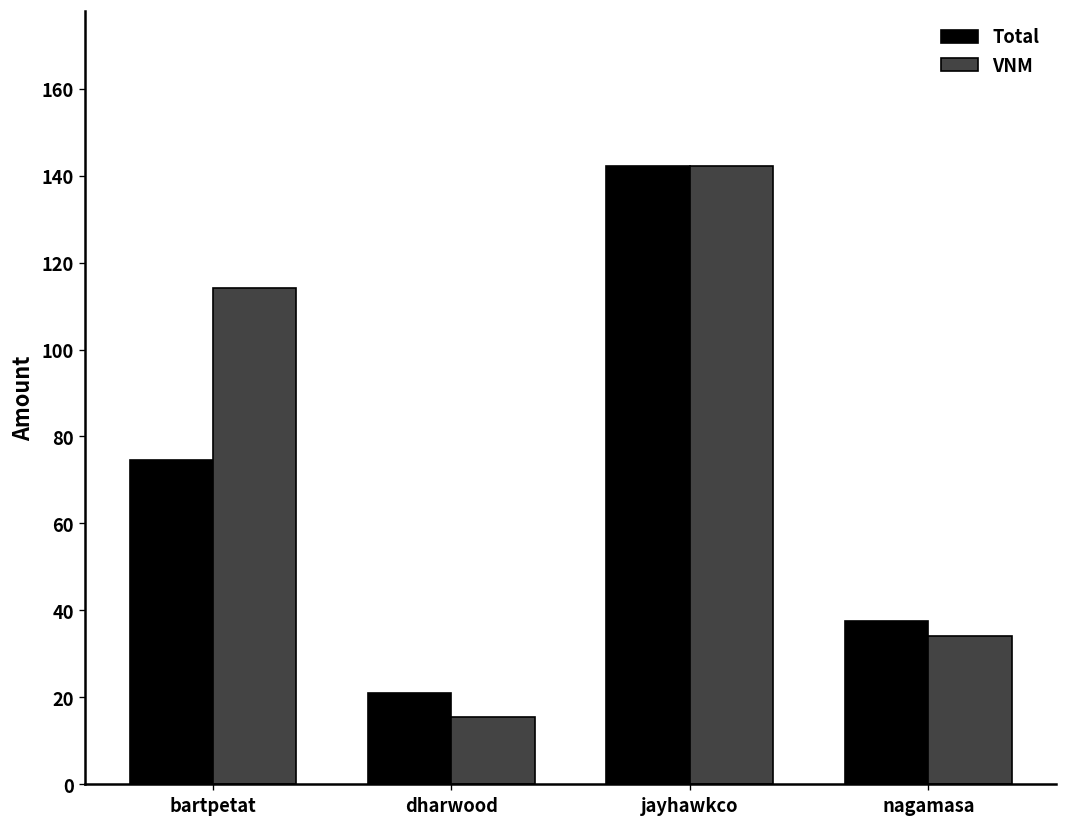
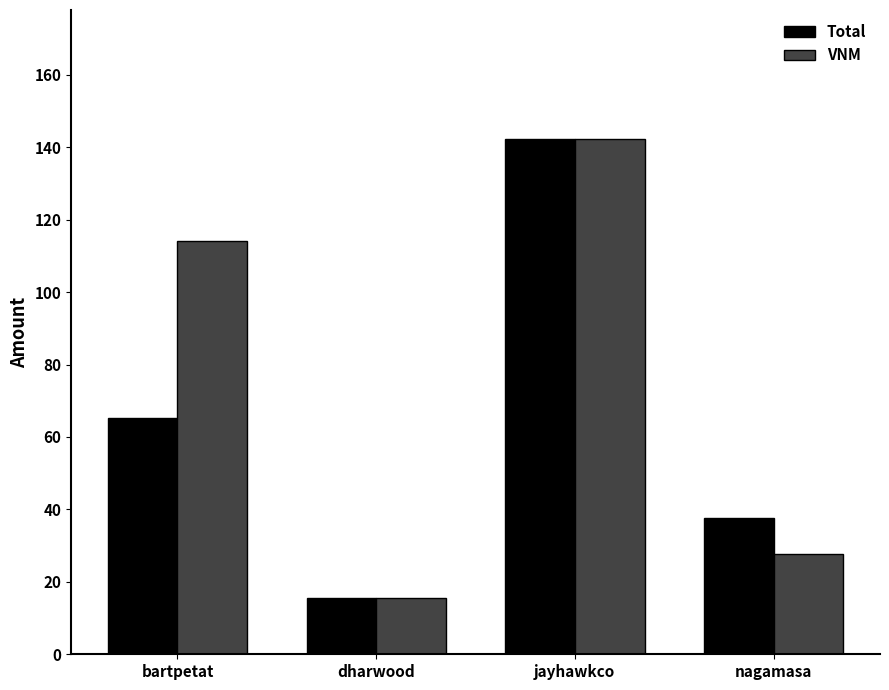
Total, bartpetat: 75 -> 65
Total, dharwood: 21 -> 15
VNM, nagamasa: 34 -> 28
